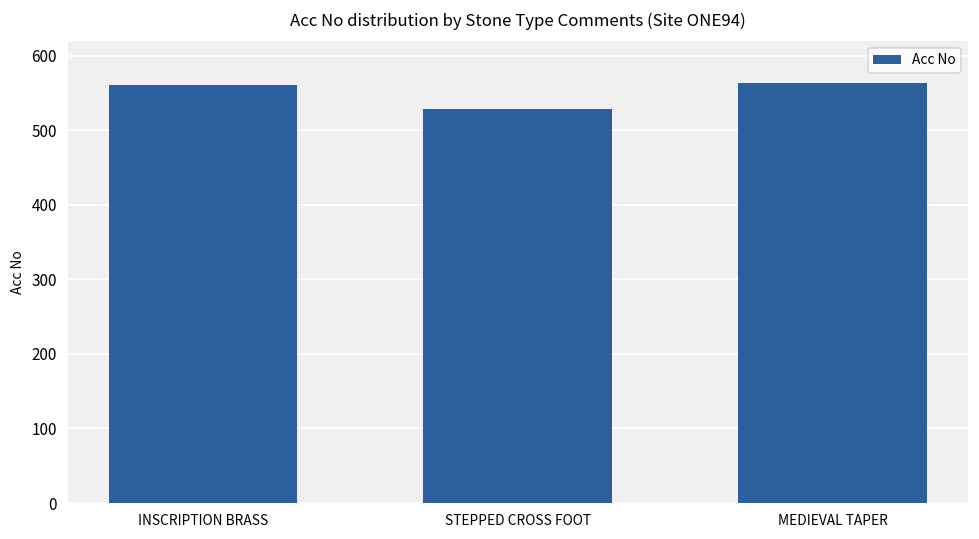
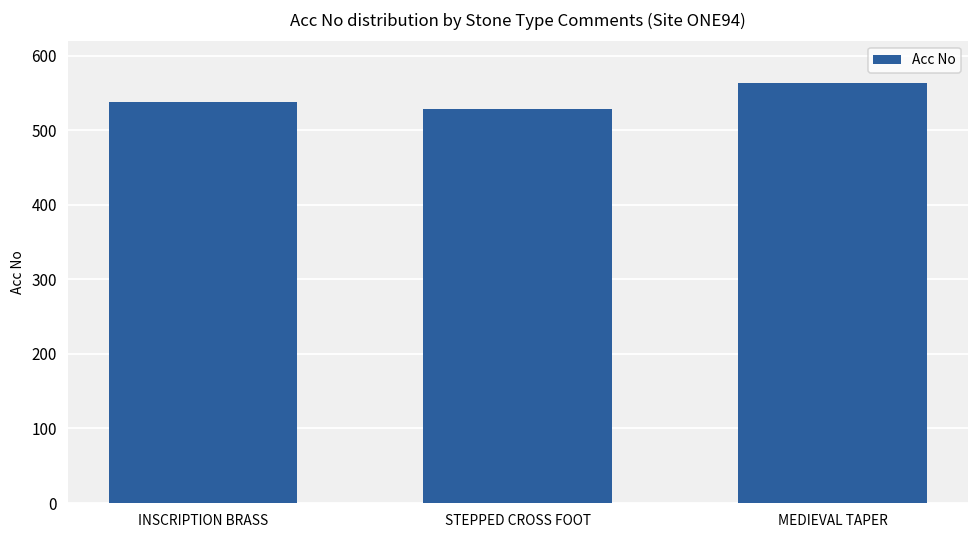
INSCRIPTION BRASS: 560 -> 540
